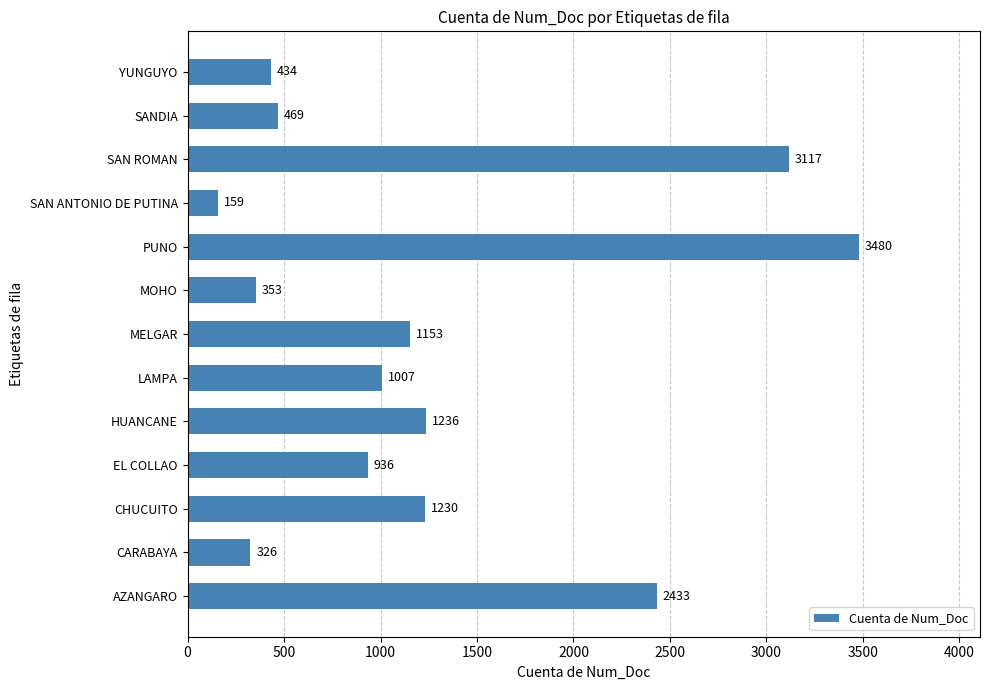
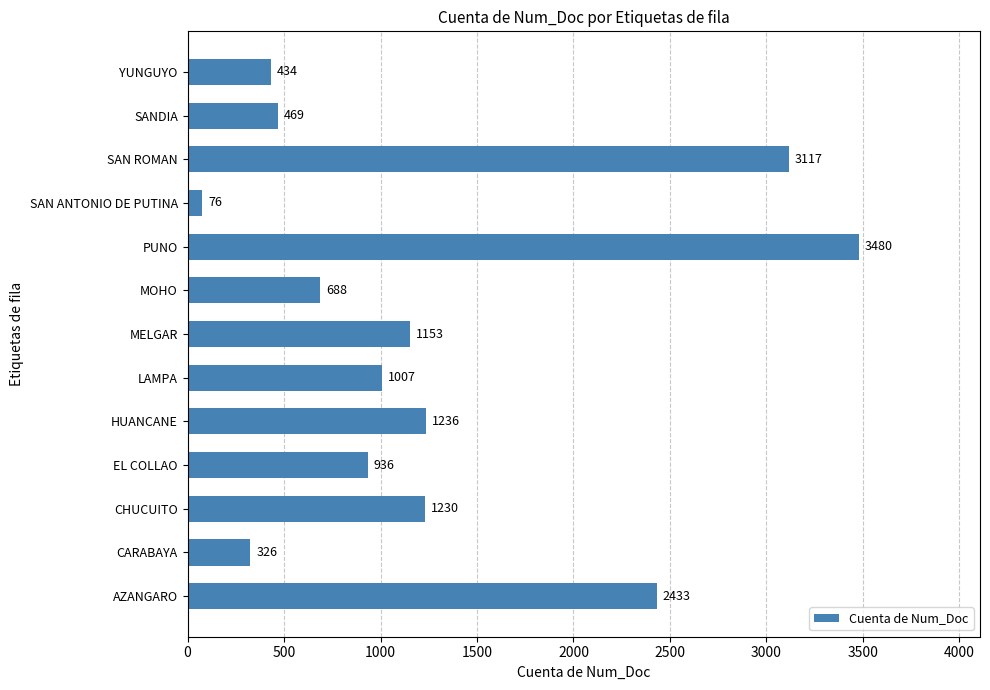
SAN ANTONIO DE PUTINA: 159 -> 76
MOHO: 353 -> 688
